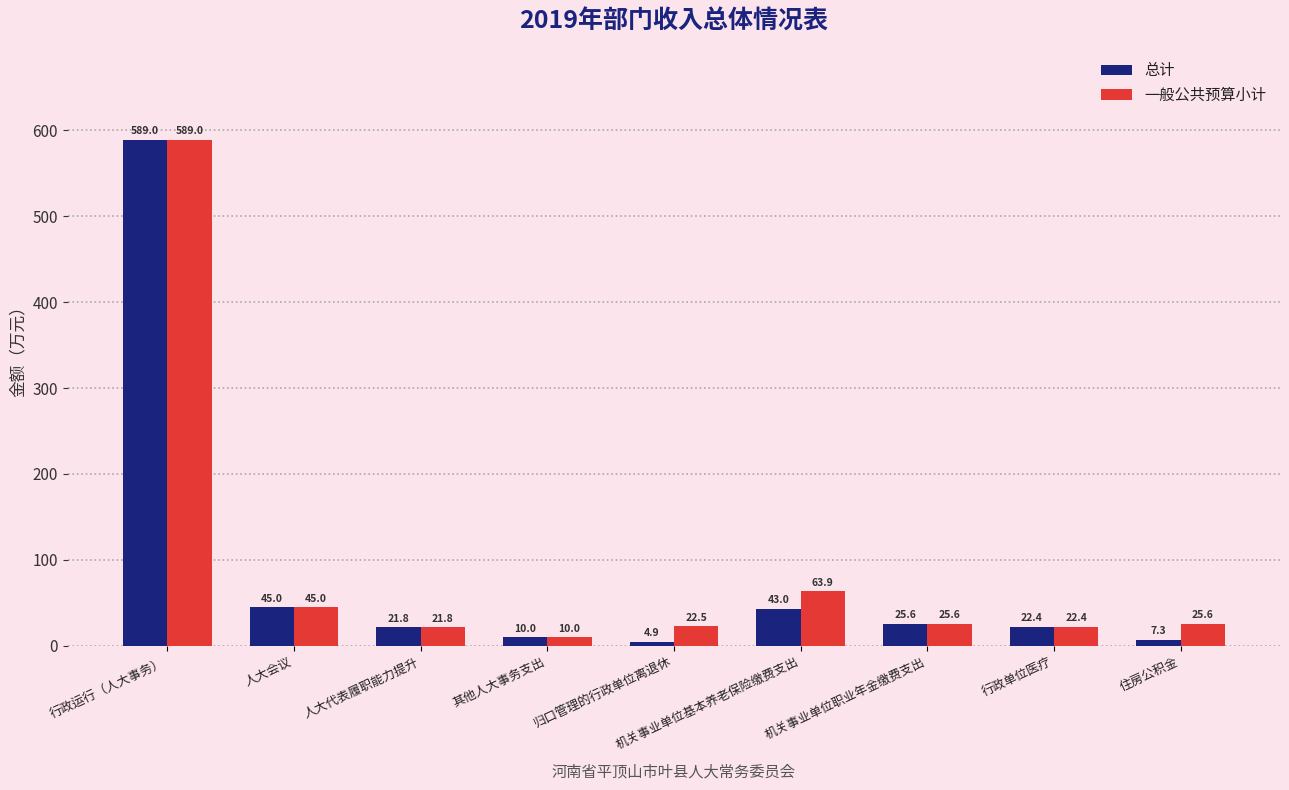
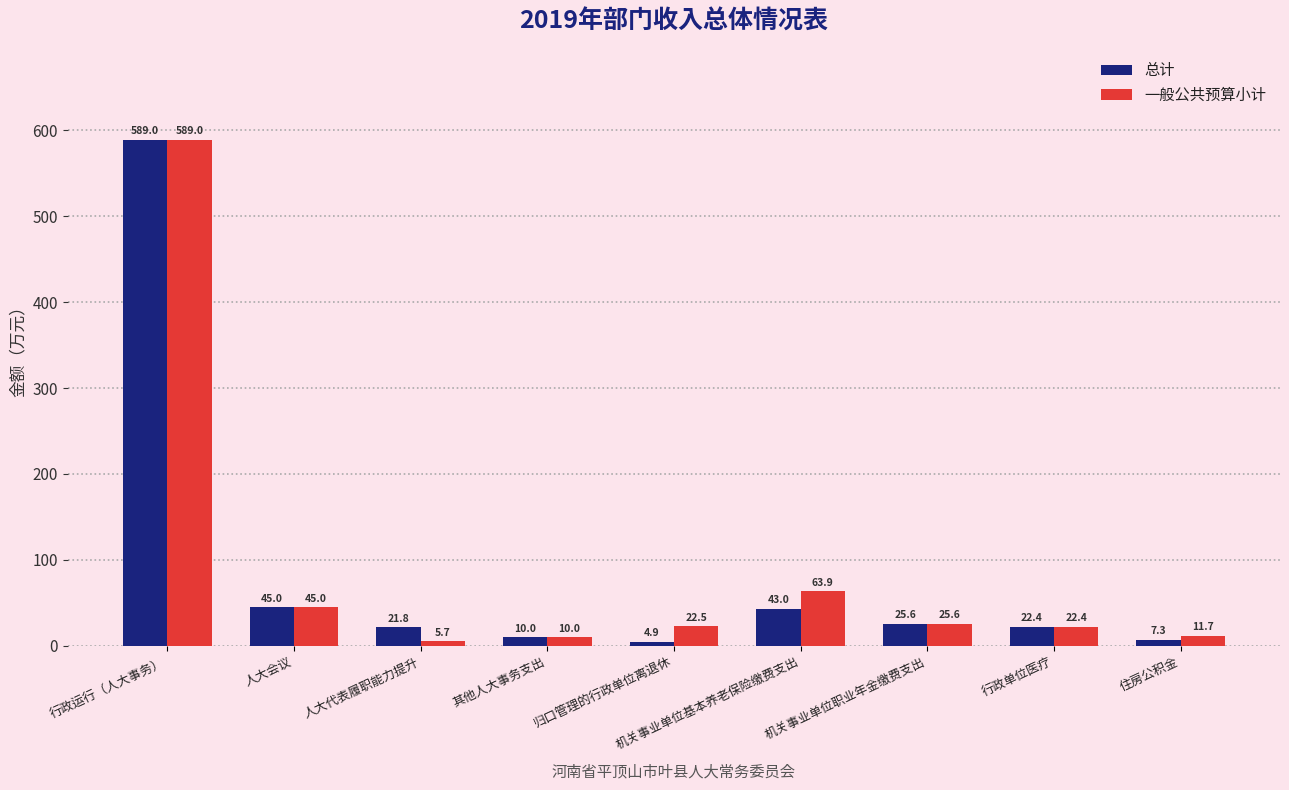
一般公共预算小计, 人大代表履职能力提升: 21.8 -> 5.7
一般公共预算小计, 住房公积金: 25.6 -> 11.7
